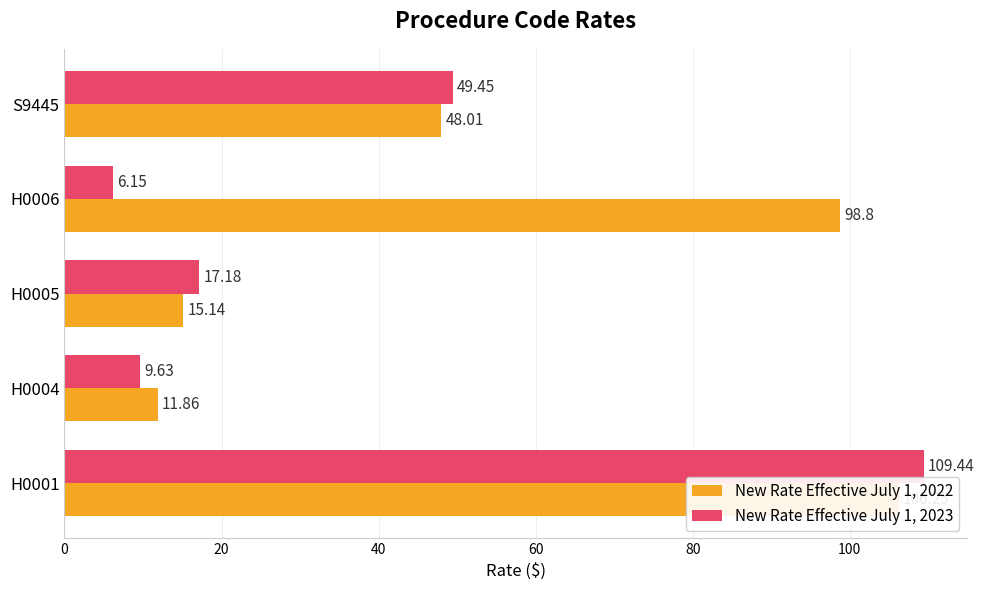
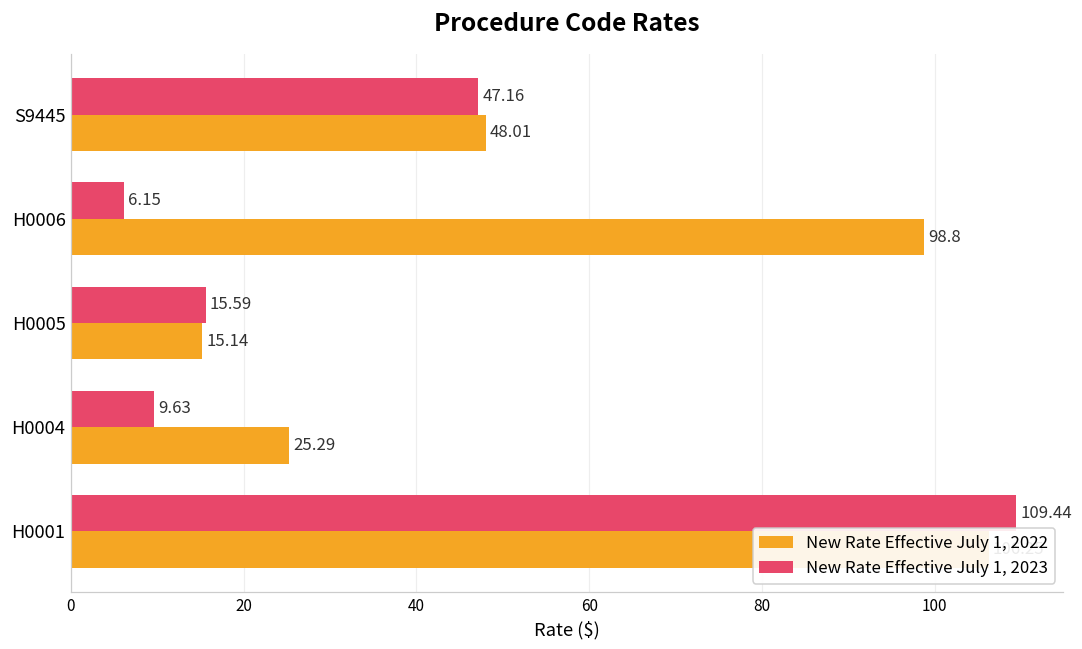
New Rate Effective July 1, 2023, S9445: 49.45 -> 47.16
New Rate Effective July 1, 2023, H0005: 17.18 -> 15.59
New Rate Effective July 1, 2022, H0004: 11.86 -> 25.29
